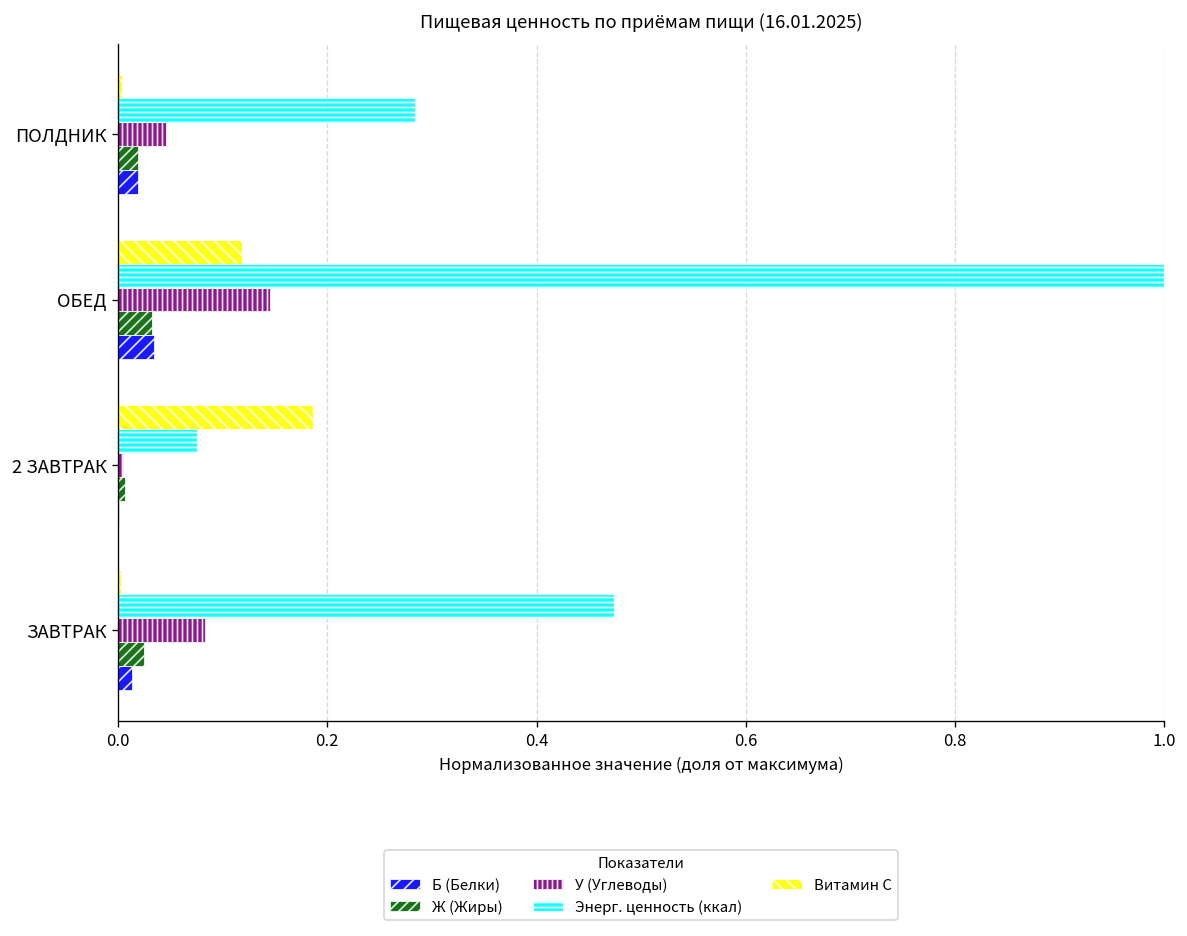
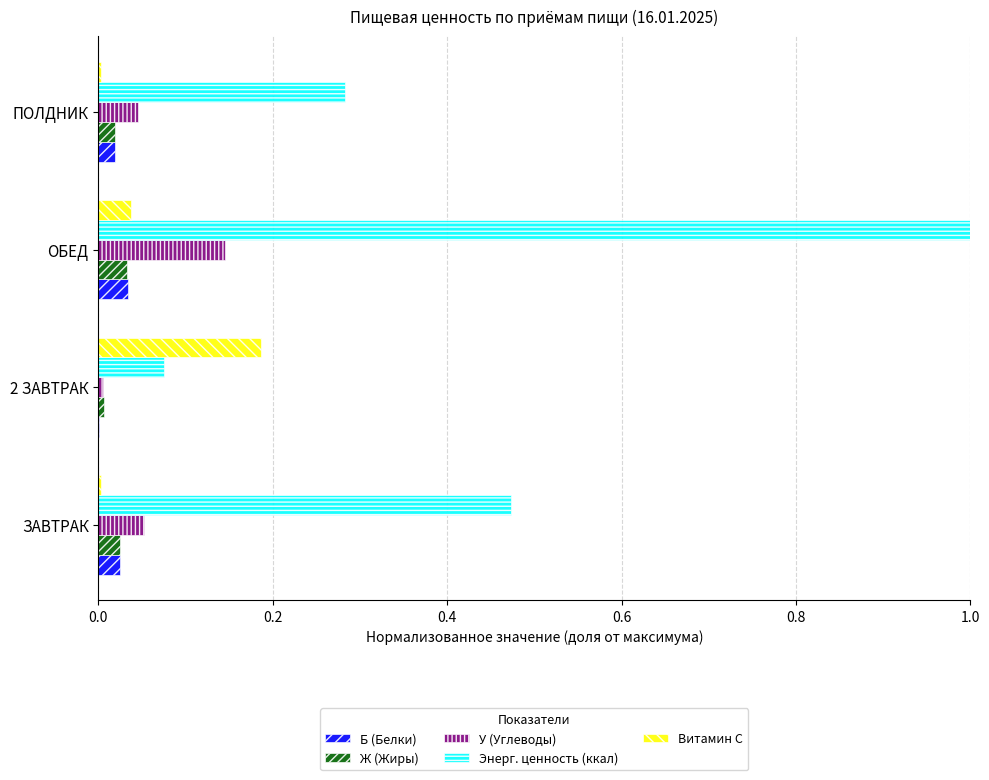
Витамин С, ОБЕД: 0.12 -> 0.04
У (Углеводы), ЗАВТРАК: 0.08 -> 0.05
Б (Белки), ЗАВТРАК: 0.01 -> 0.03
